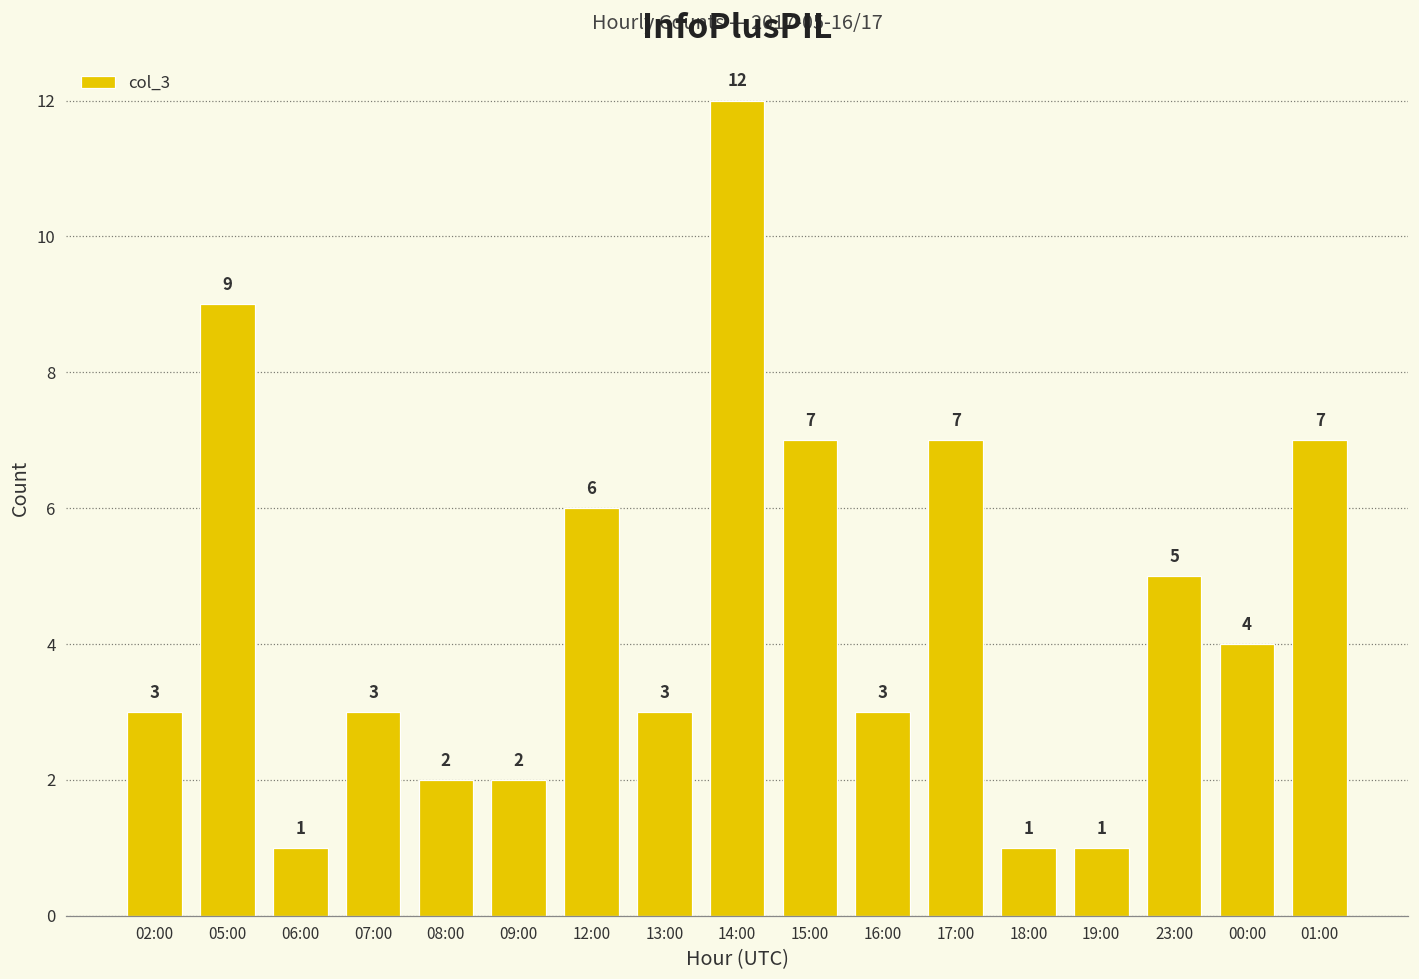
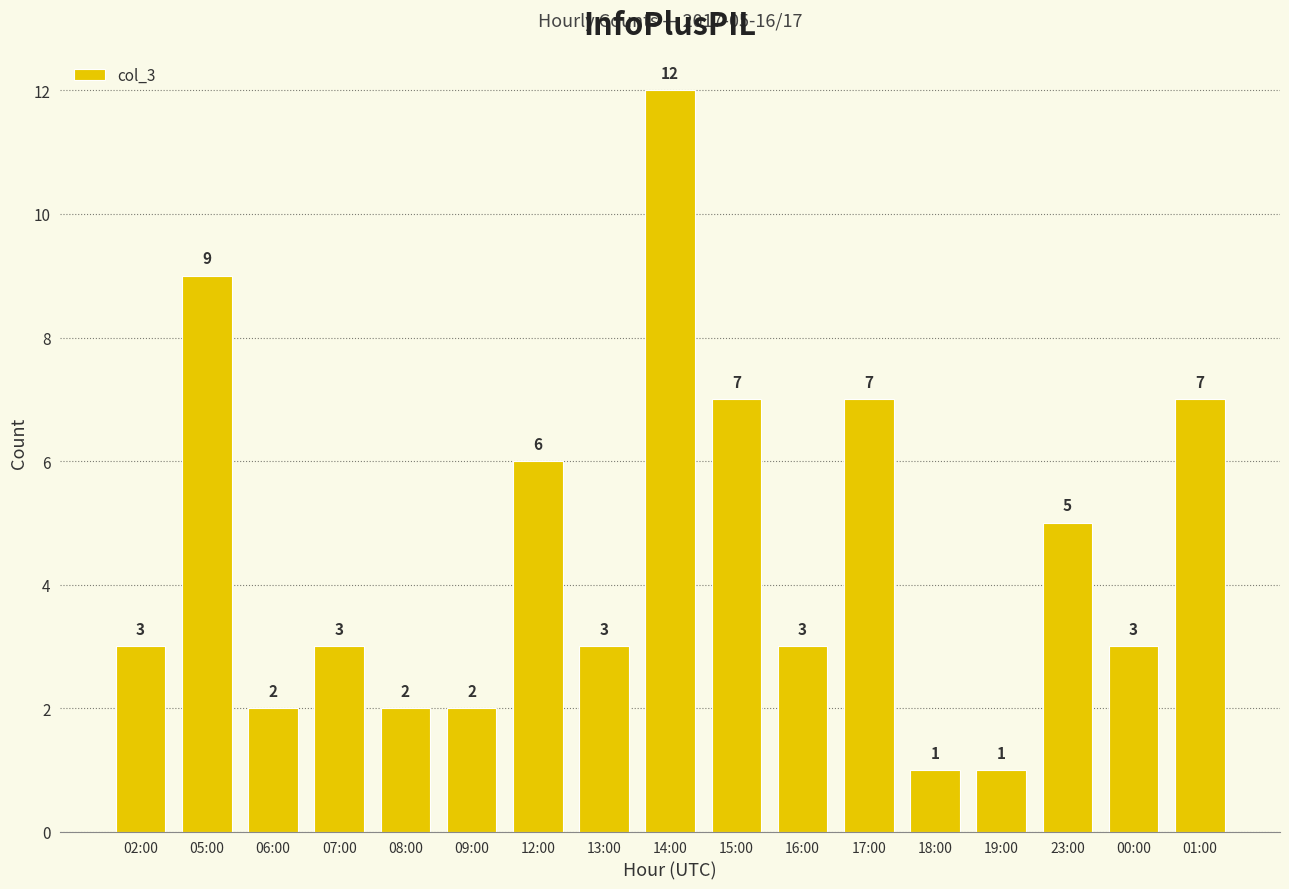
06:00: 1 -> 2
00:00: 4 -> 3
